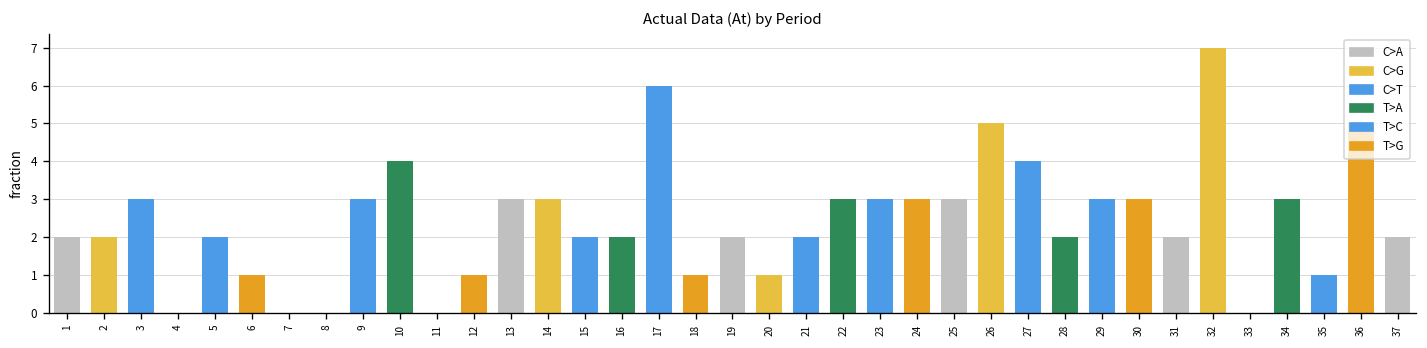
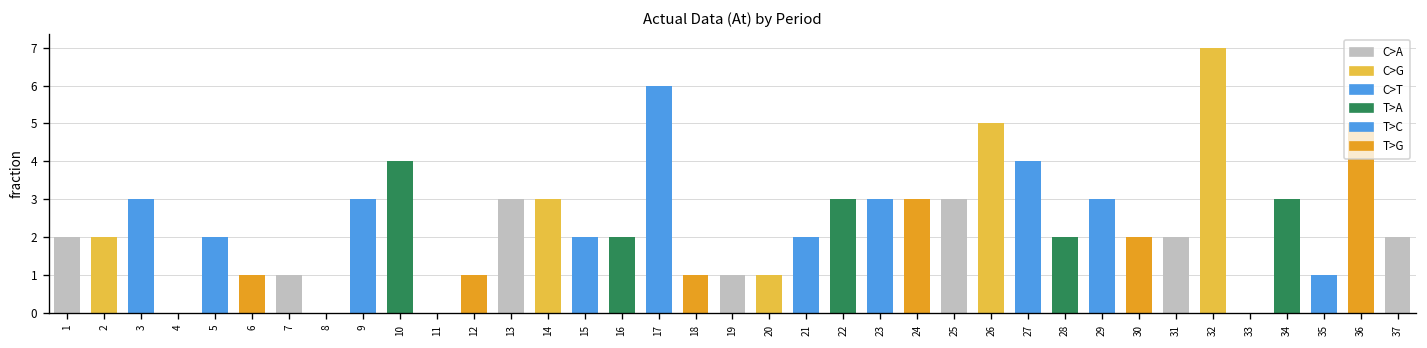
7: 0 -> 1
19: 2 -> 1
30: 3 -> 2
